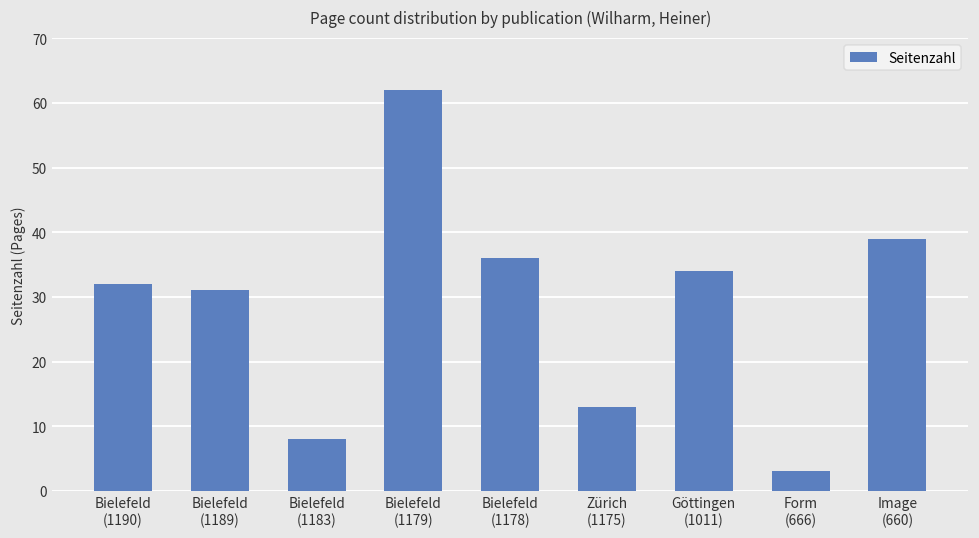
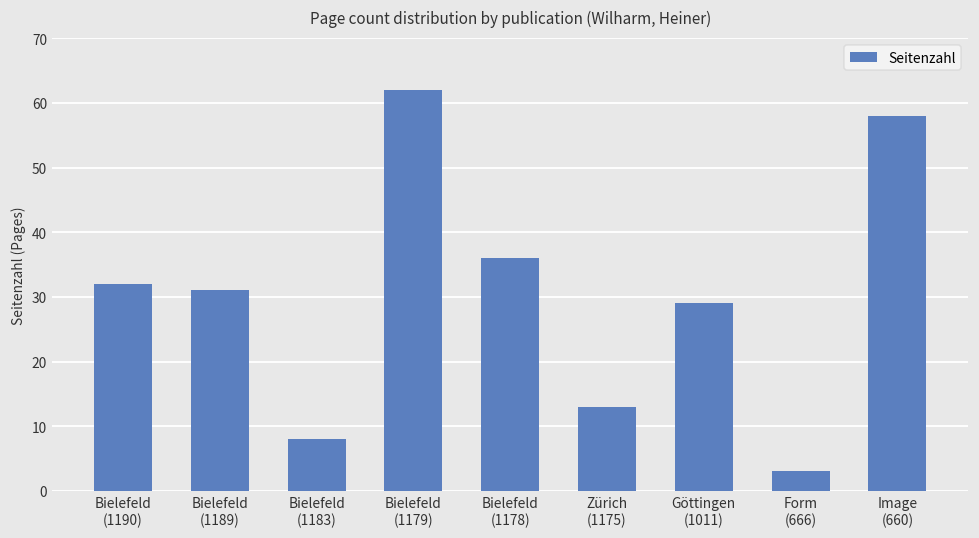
Göttingen (1011): 34 -> 29
Image (660): 39 -> 58
